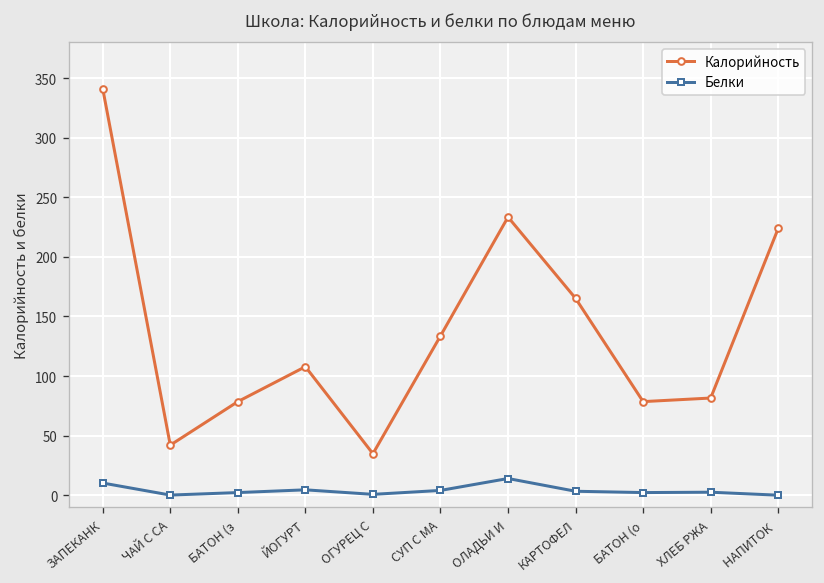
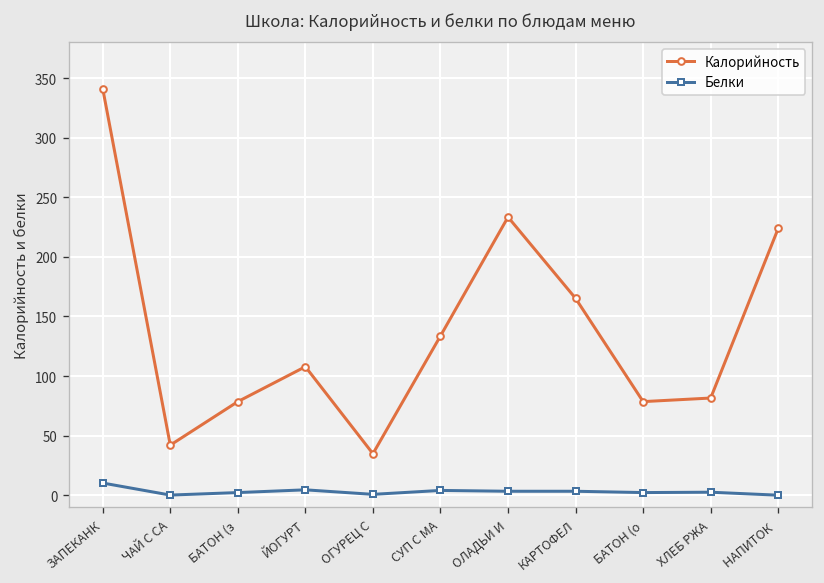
Белки, ОЛАДЬИ И: 10 -> 0
